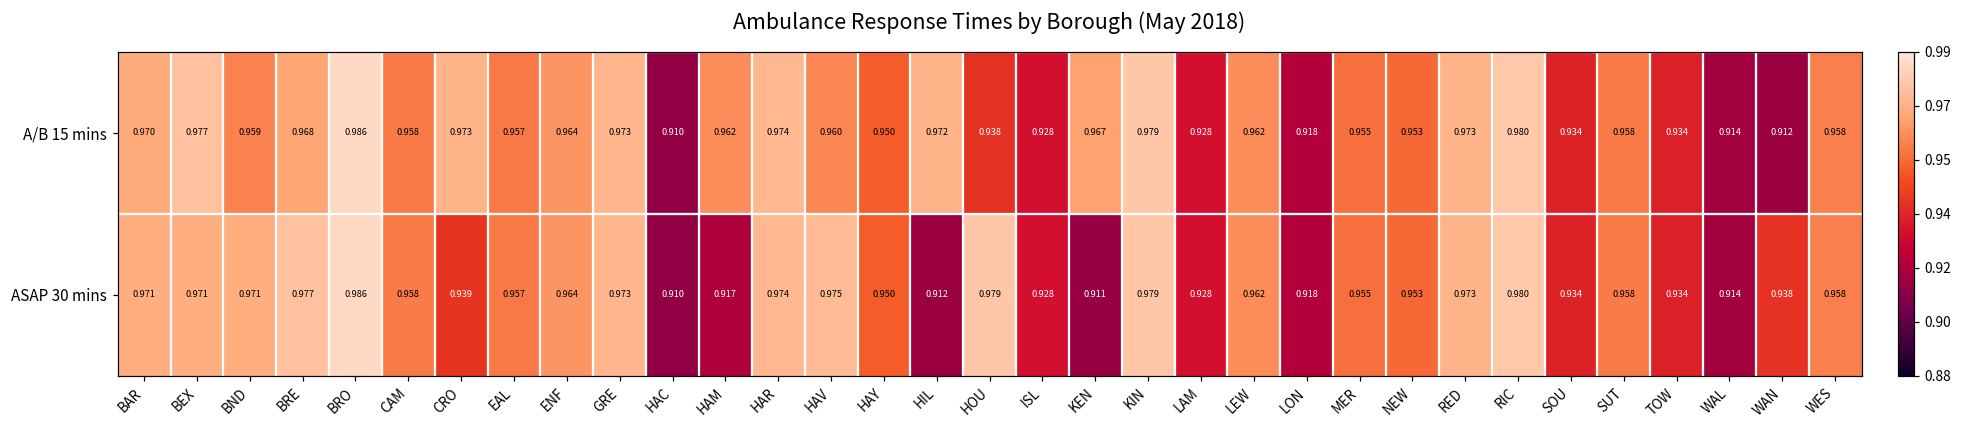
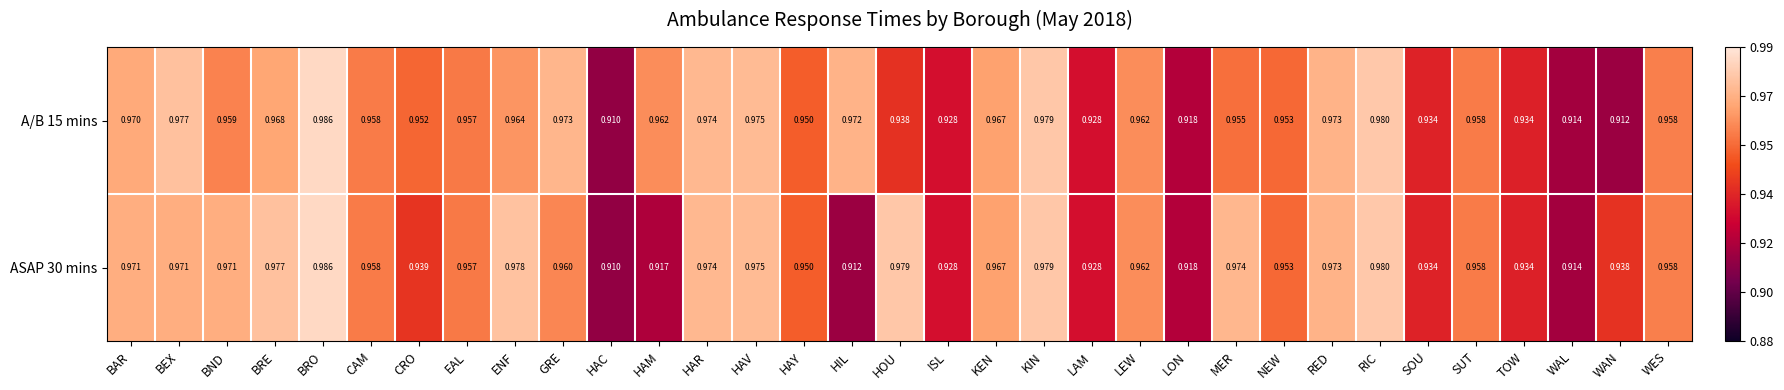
A/B 15 mins, CRO: 0.973 -> 0.952
A/B 15 mins, HAV: 0.960 -> 0.975
ASAP 30 mins, ENF: 0.964 -> 0.978
ASAP 30 mins, GRE: 0.973 -> 0.960
ASAP 30 mins, KEN: 0.911 -> 0.967
ASAP 30 mins, MER: 0.955 -> 0.974
